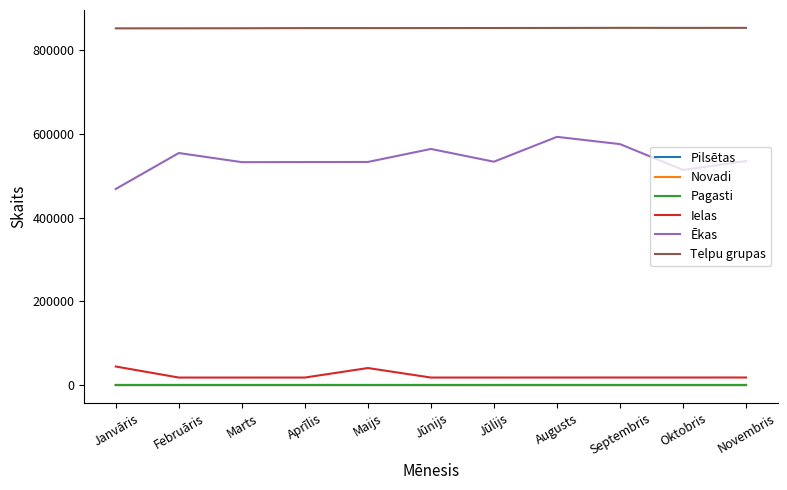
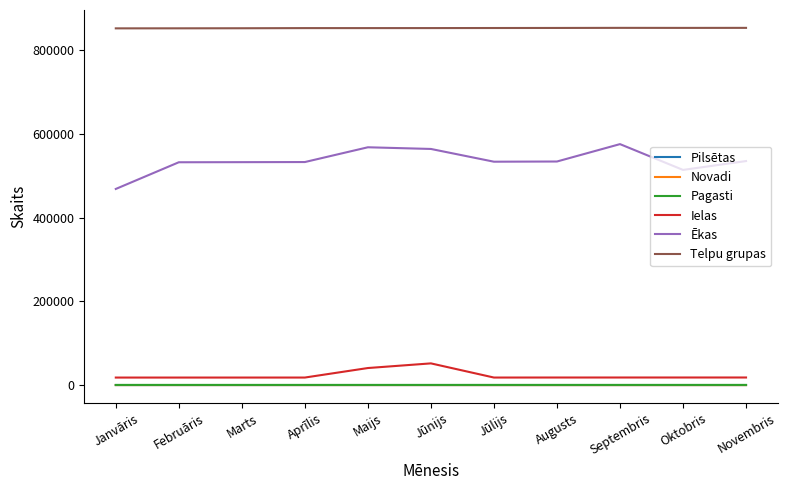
Ielas, Janvāris: 40000 -> 20000
Ēkas, Februāris: 550000 -> 530000
Ēkas, Maijs: 530000 -> 570000
Ielas, Jūnijs: 20000 -> 50000
Ēkas, Augusts: 590000 -> 530000
